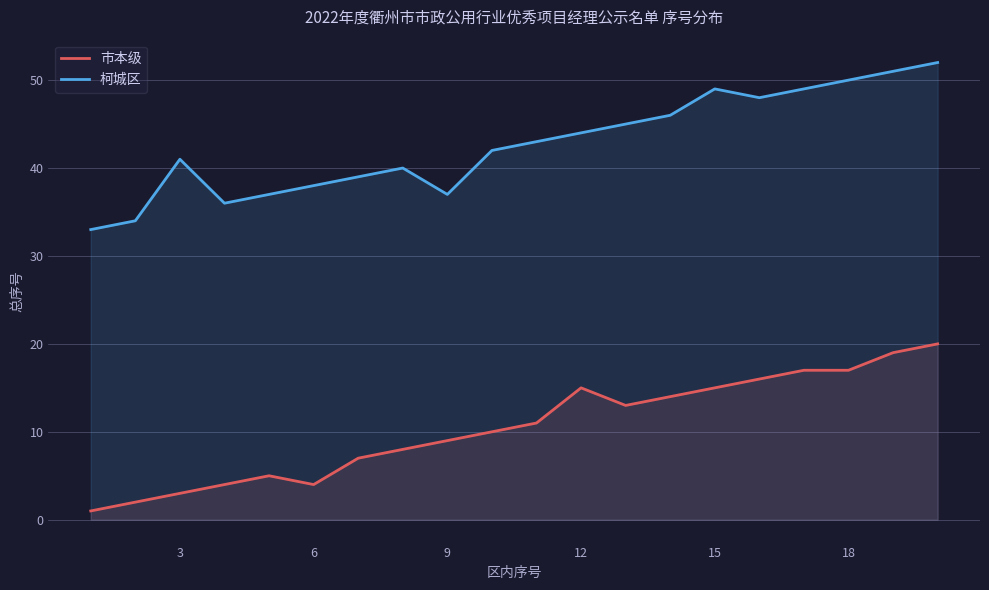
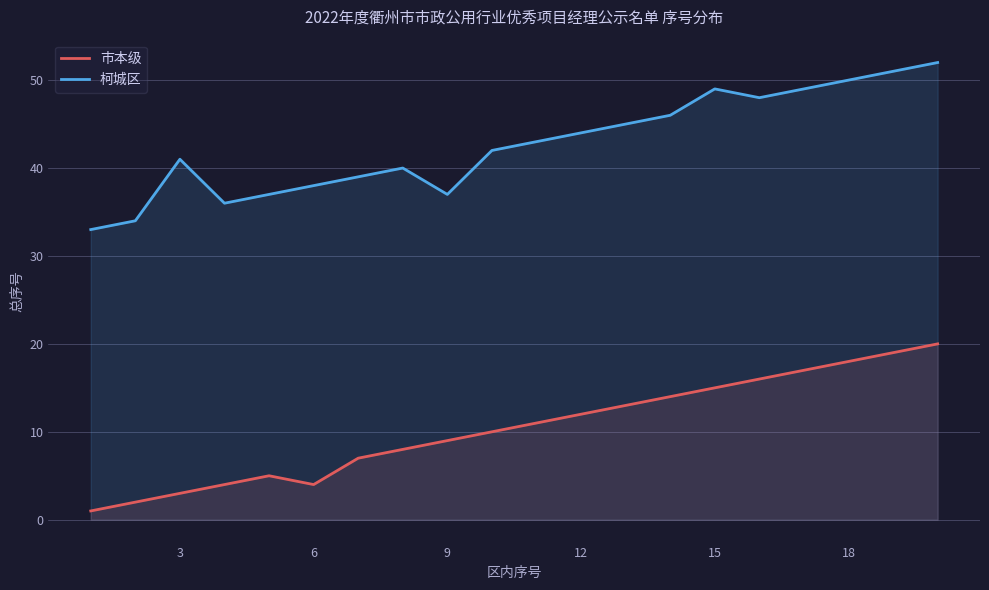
市本级, 12: 15 -> 12
市本级, 18: 17 -> 18
